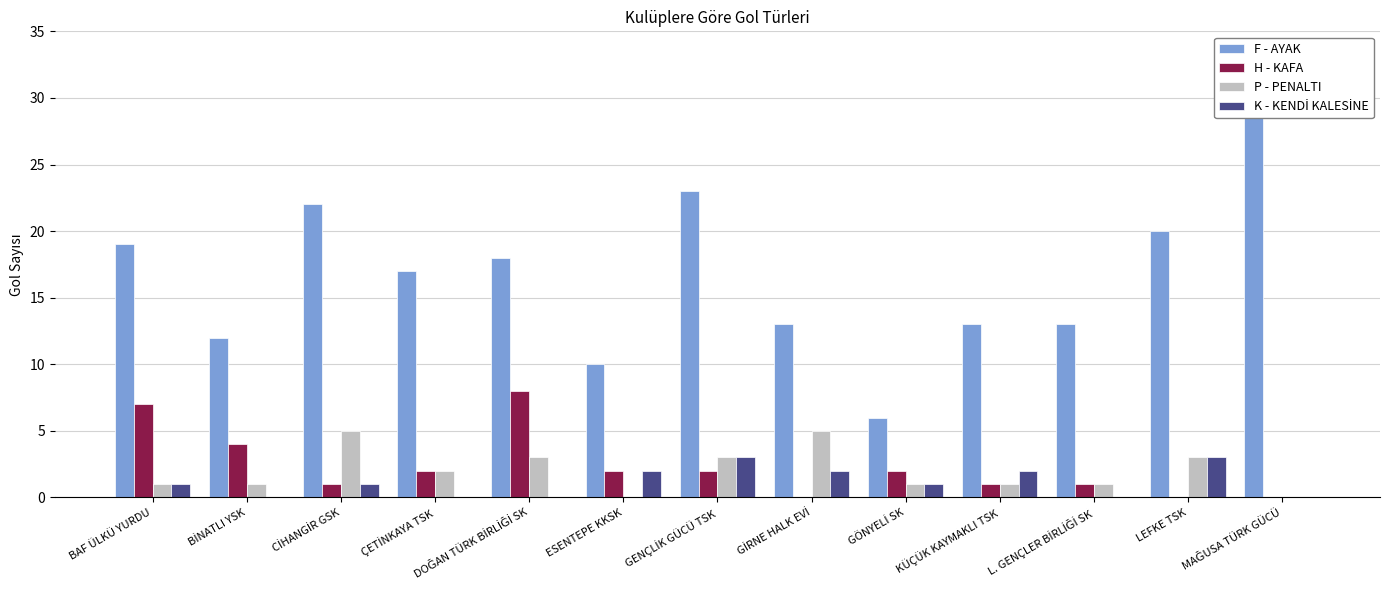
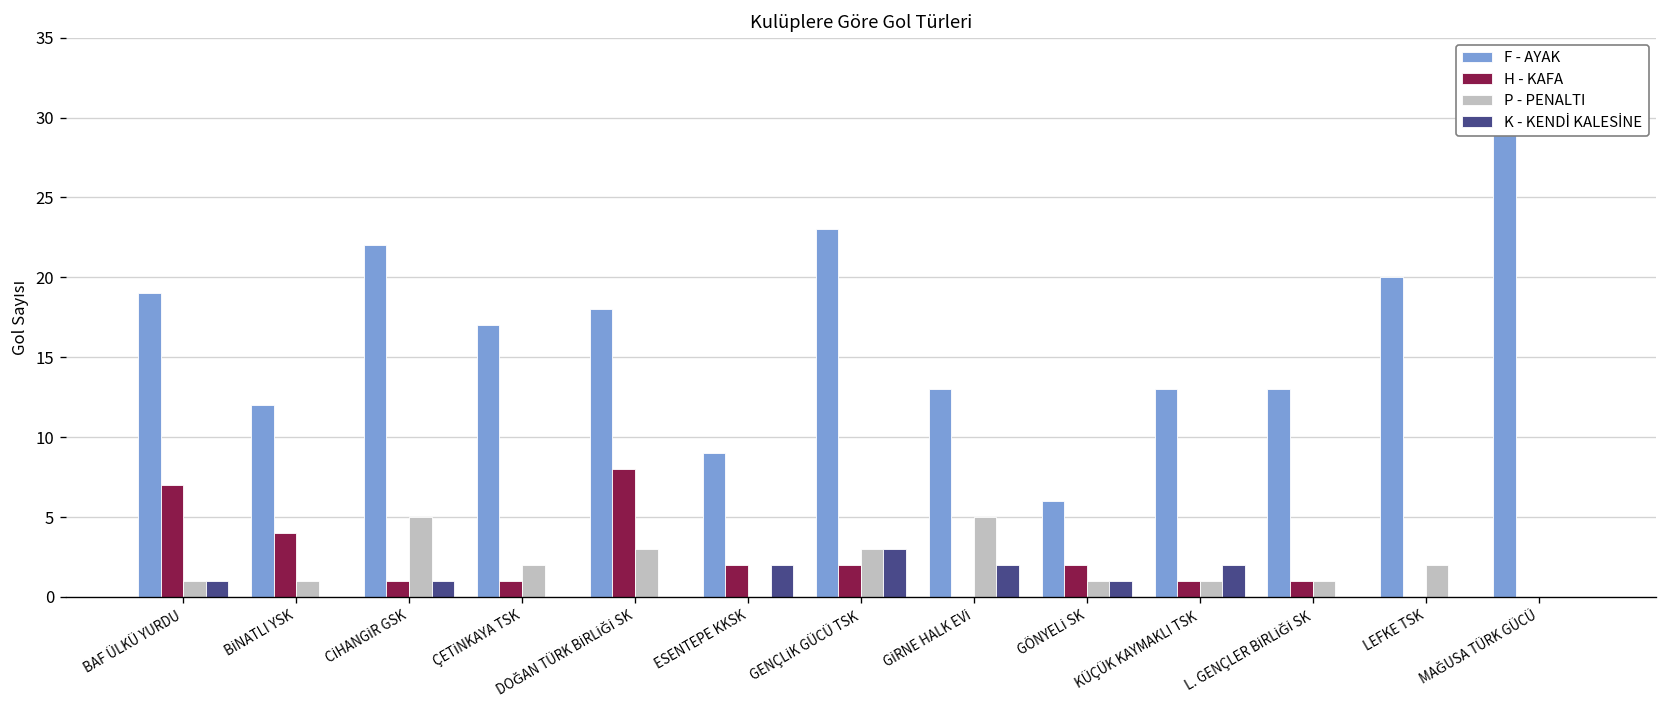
H - KAFA, ÇETİNKAYA TSK: 2 -> 1
F - AYAK, ESENTEPE KKSK: 10 -> 9
P - PENALTI, LEFKE TSK: 3 -> 2
K - KENDİ KALESİNE, LEFKE TSK: 3 -> 0
